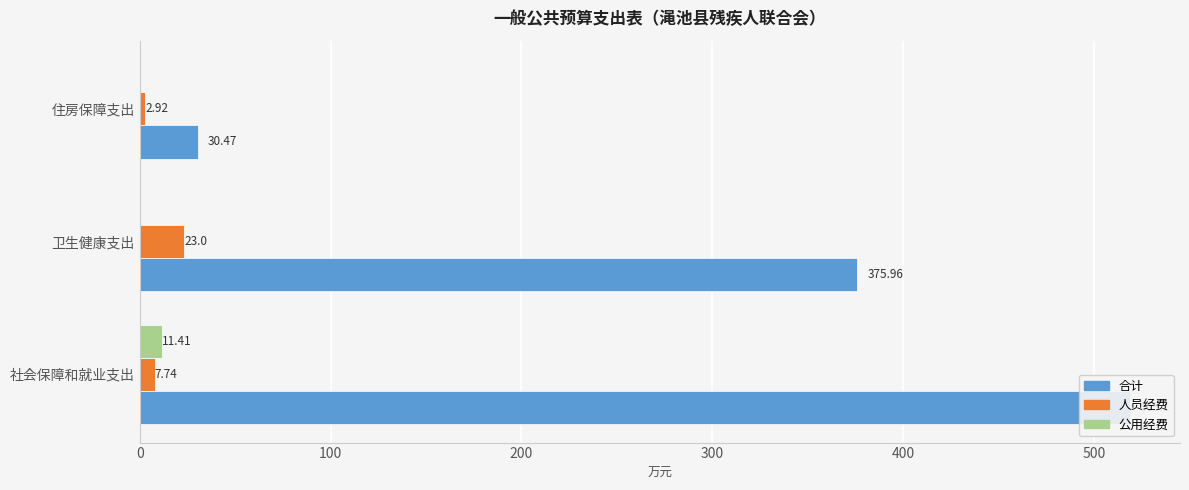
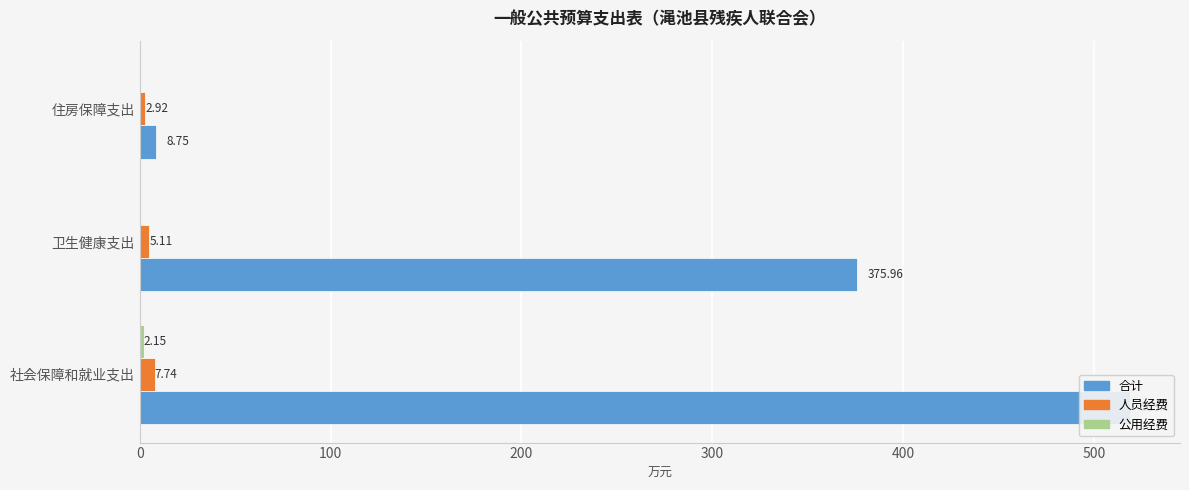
合计, 住房保障支出: 30.47 -> 8.75
人员经费, 卫生健康支出: 23.0 -> 5.11
公用经费, 社会保障和就业支出: 11.41 -> 2.15
